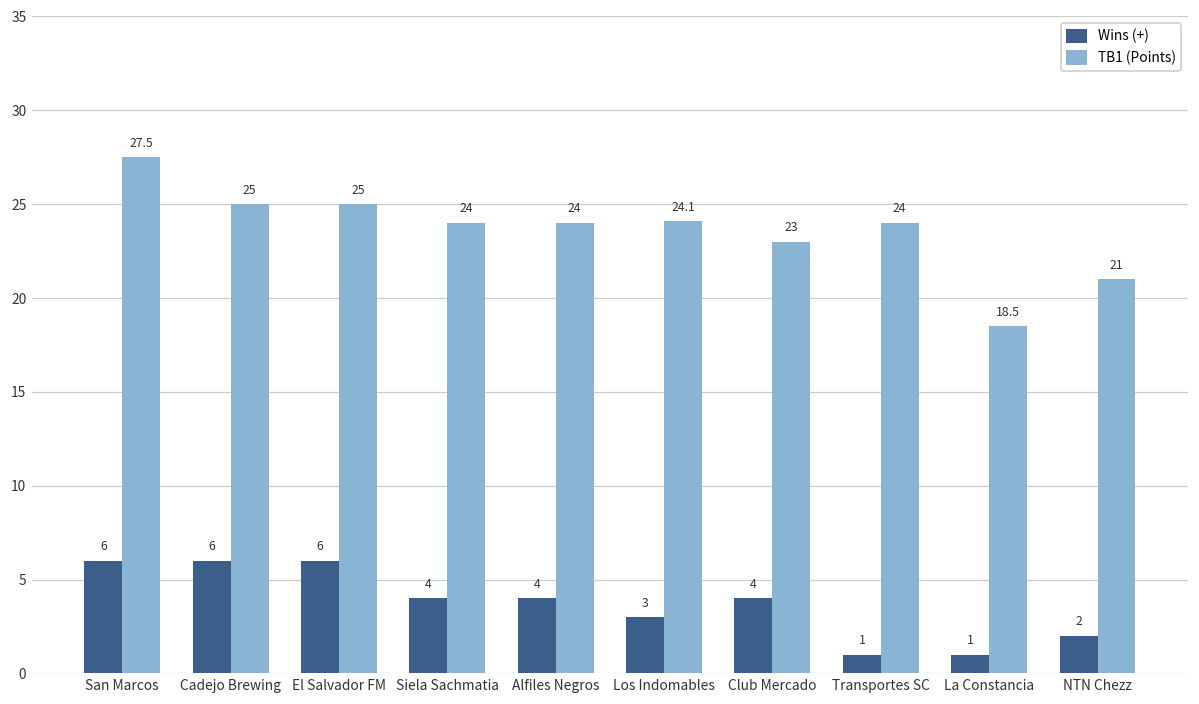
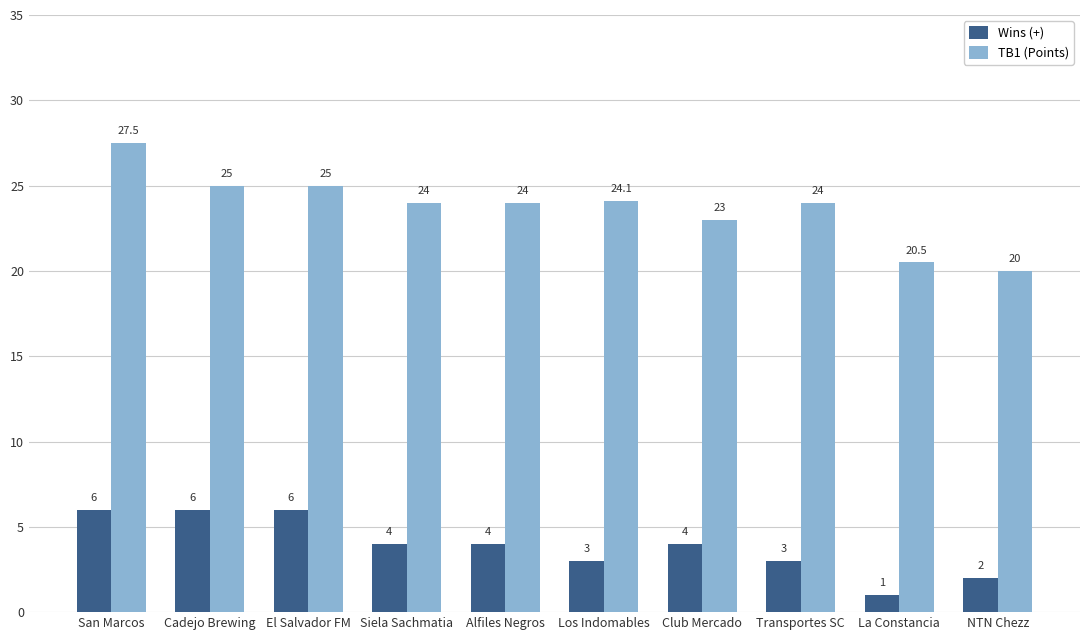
Wins (+), Transportes SC: 1 -> 3
TB1 (Points), La Constancia: 18.5 -> 20.5
TB1 (Points), NTN Chezz: 21 -> 20
